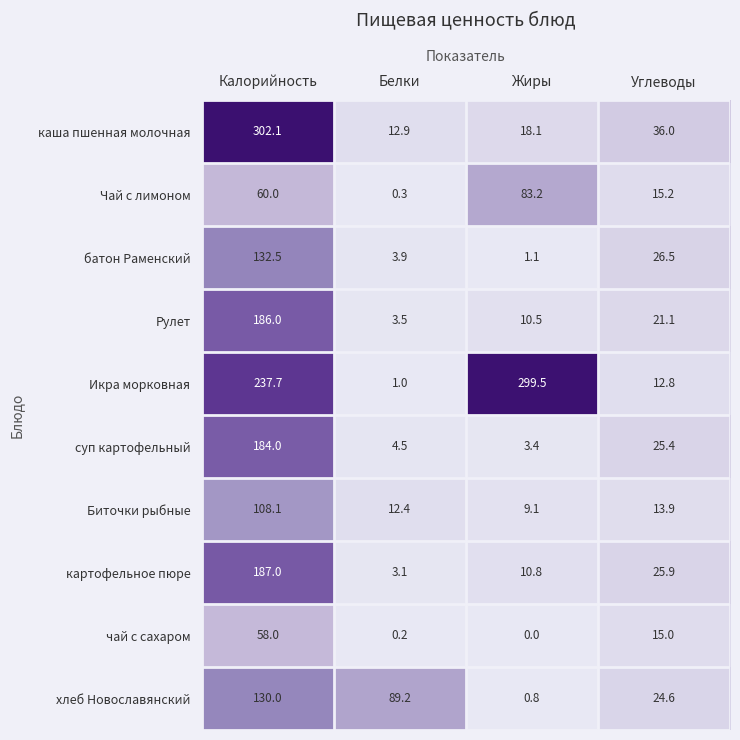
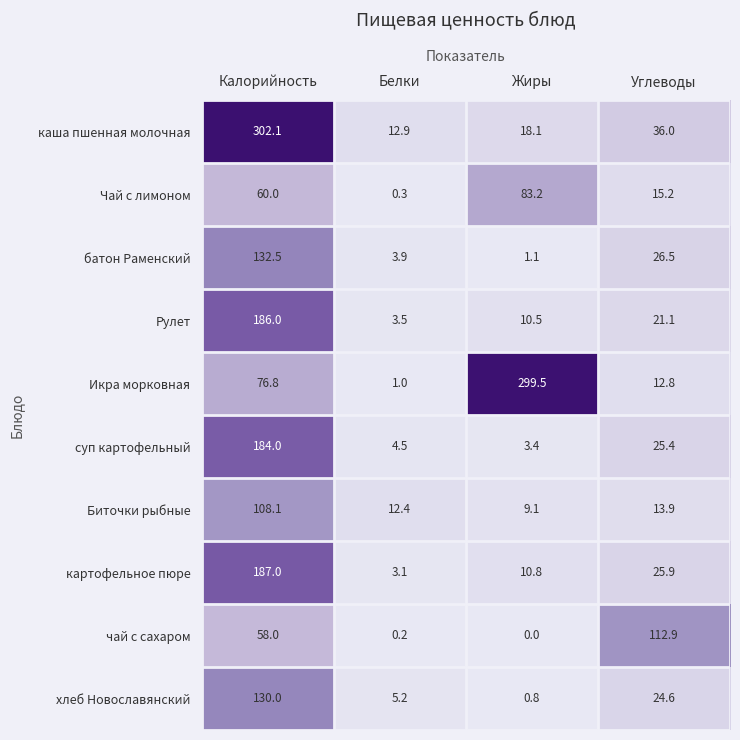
Икра морковная, Калорийность: 237.7 -> 76.8
чай с сахаром, Углеводы: 15.0 -> 112.9
хлеб Новославянский, Белки: 89.2 -> 5.2
